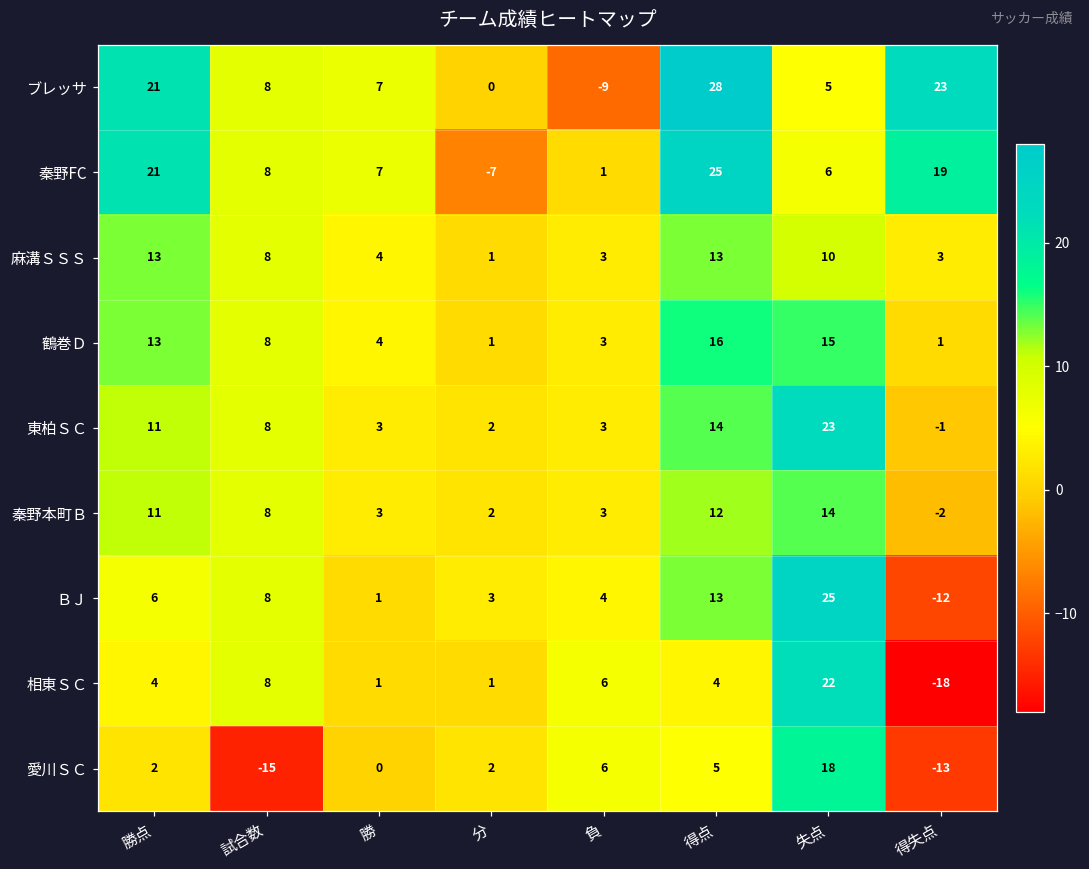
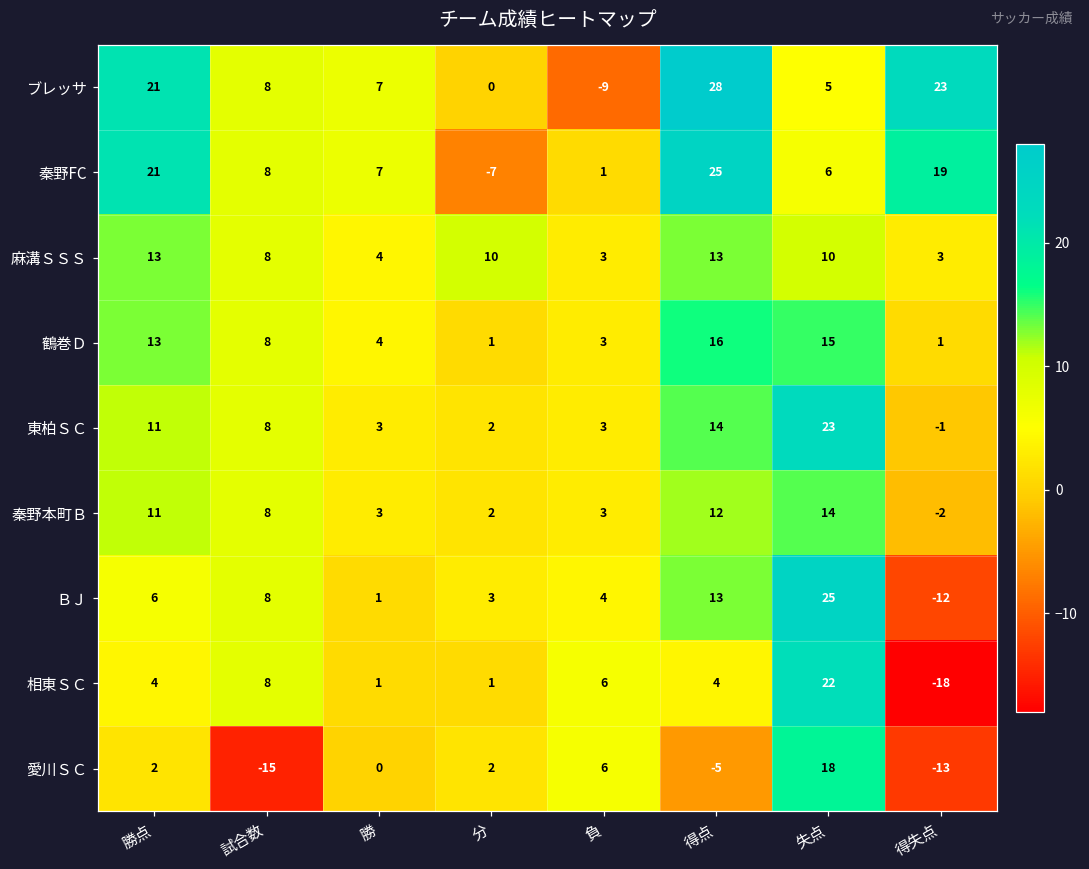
麻溝ＳＳＳ, 分: 1 -> 10
愛川ＳＣ, 得点: 5 -> -5
